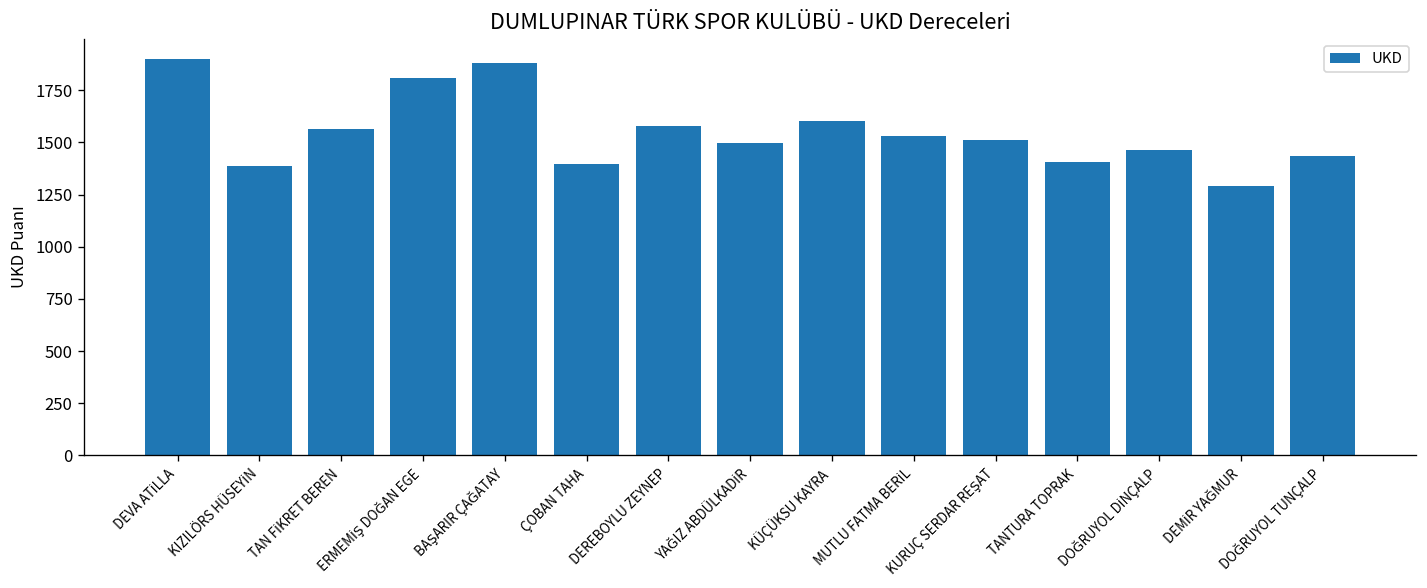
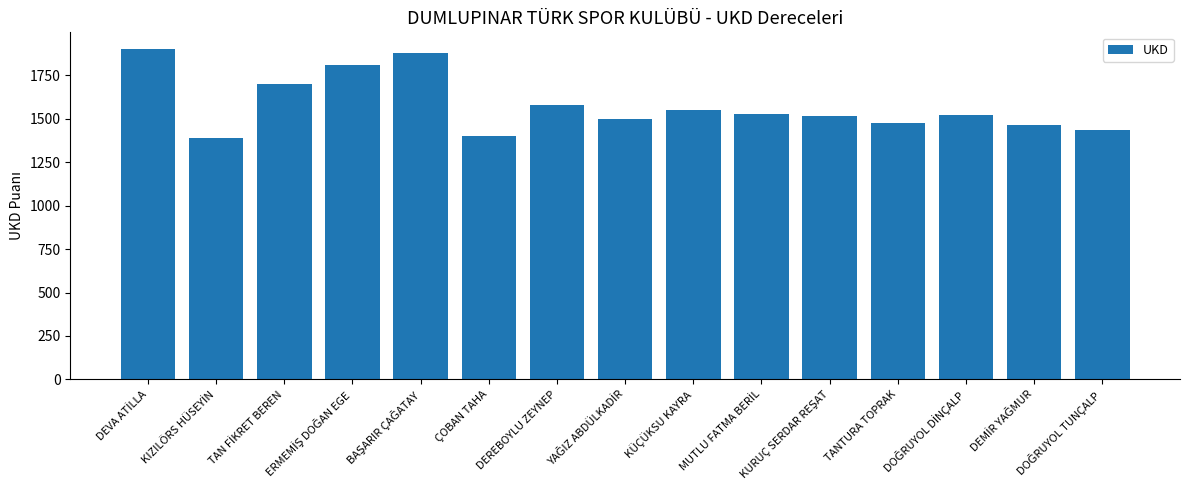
TAN FİKRET BEREN: 1560 -> 1700
KÜÇÜKSU KAYRA: 1600 -> 1550
TANTURA TOPRAK: 1410 -> 1480
DOĞRUYOL DİNÇALP: 1470 -> 1520
DEMİR YAĞMUR: 1290 -> 1460
